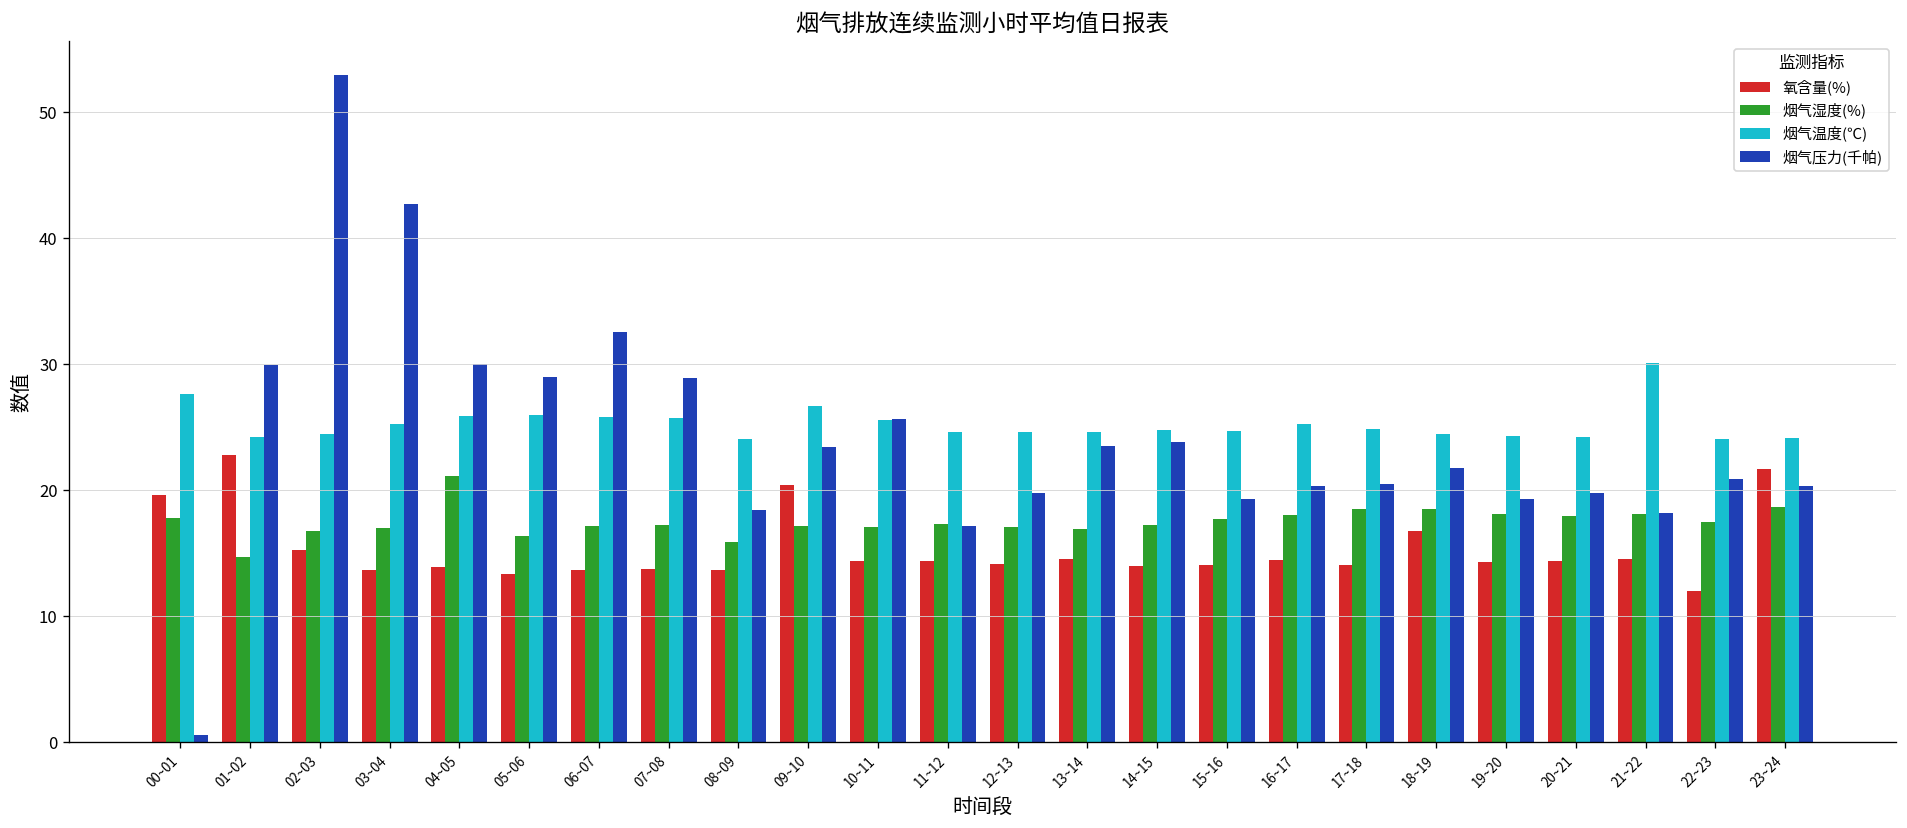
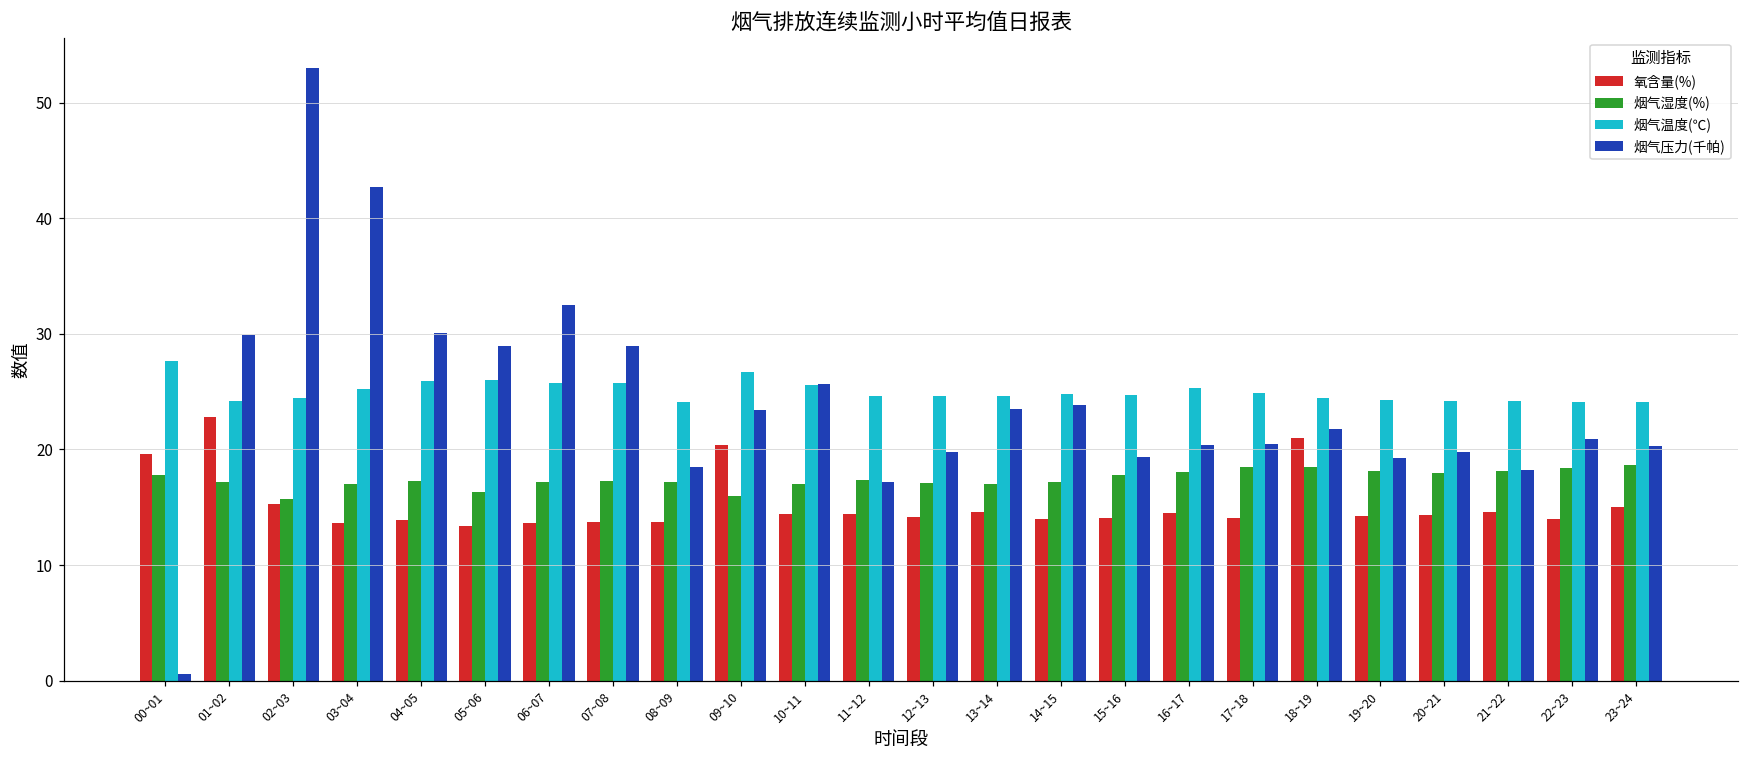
烟气湿度(%), 01~02: 14.7 -> 17.2
烟气湿度(%), 02~03: 16.8 -> 15.7
烟气湿度(%), 04~05: 21.2 -> 17.2
烟气湿度(%), 08~09: 15.9 -> 17.2
烟气湿度(%), 09~10: 17.1 -> 16.0
氧含量(%), 18~19: 16.8 -> 21.0
烟气温度(℃), 21~22: 30.1 -> 24.2
氧含量(%), 22~23: 12.0 -> 14.0
烟气湿度(%), 22~23: 17.5 -> 18.4
氧含量(%), 23~24: 21.7 -> 15.1
